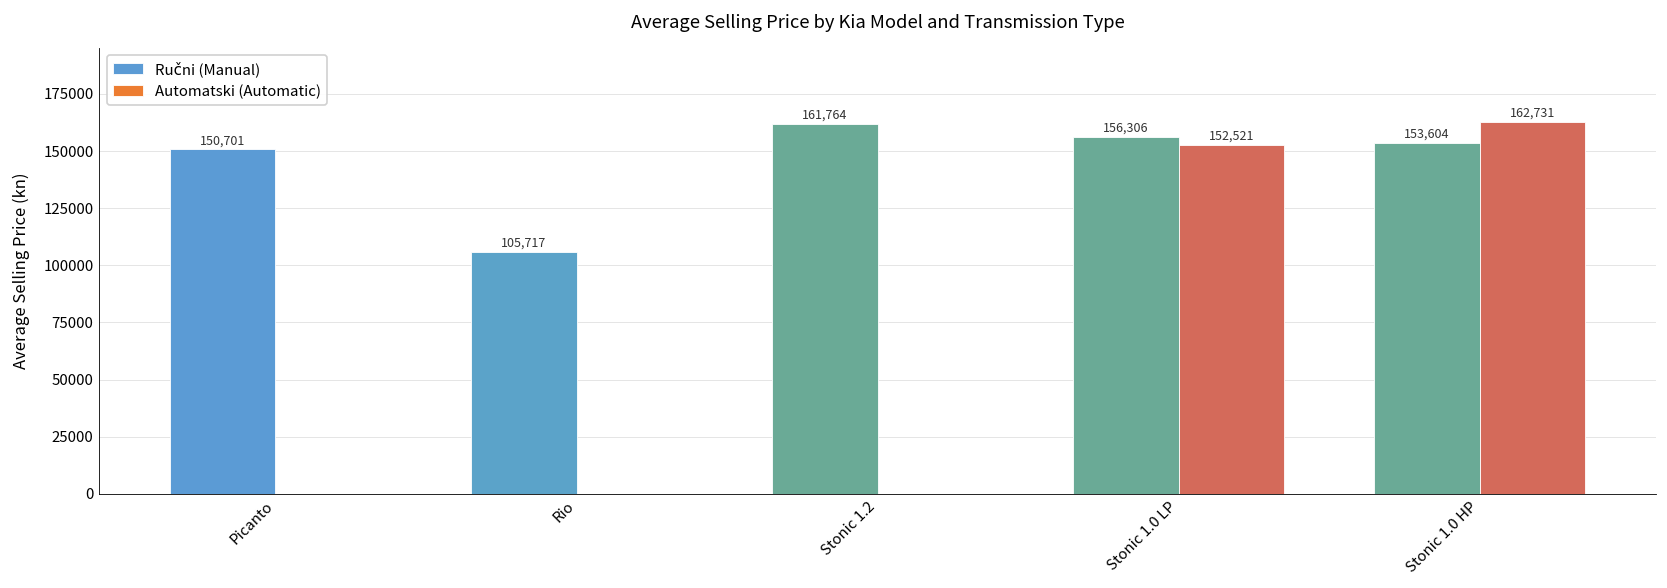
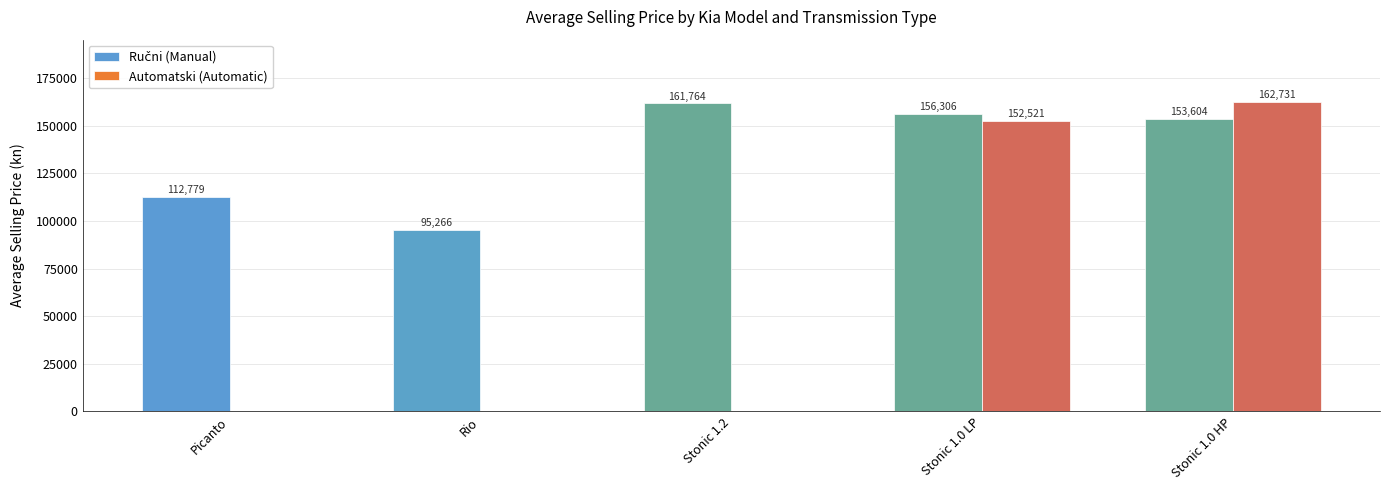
Ručni (Manual), Picanto: 150,701 -> 112,779
Ručni (Manual), Rio: 105,717 -> 95,266
